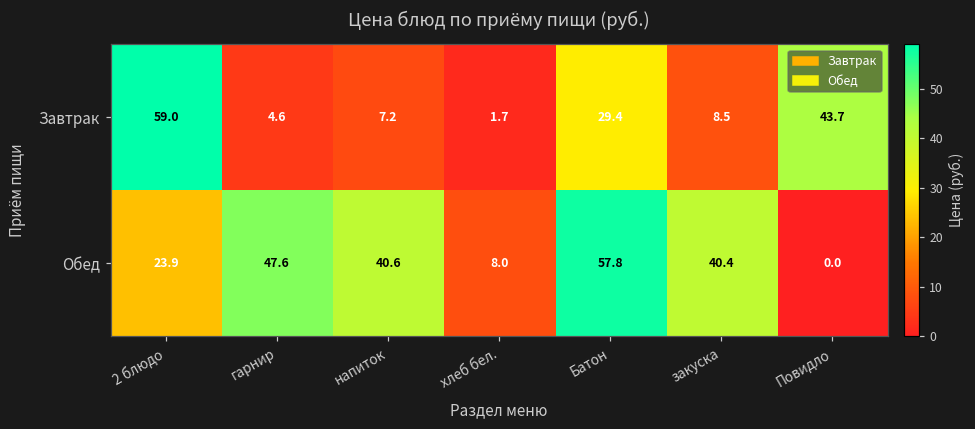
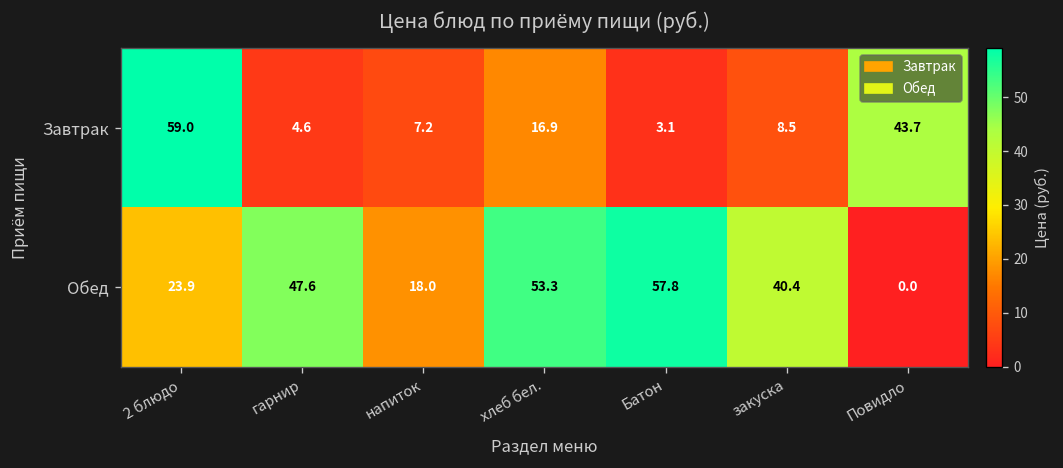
Завтрак, хлеб бел.: 1.7 -> 16.9
Завтрак, Батон: 29.4 -> 3.1
Обед, напиток: 40.6 -> 18.0
Обед, хлеб бел.: 8.0 -> 53.3
